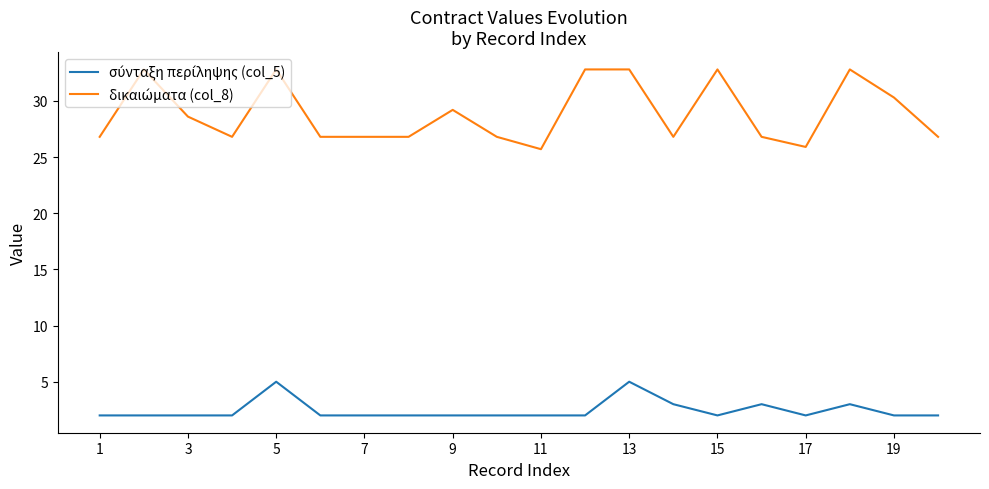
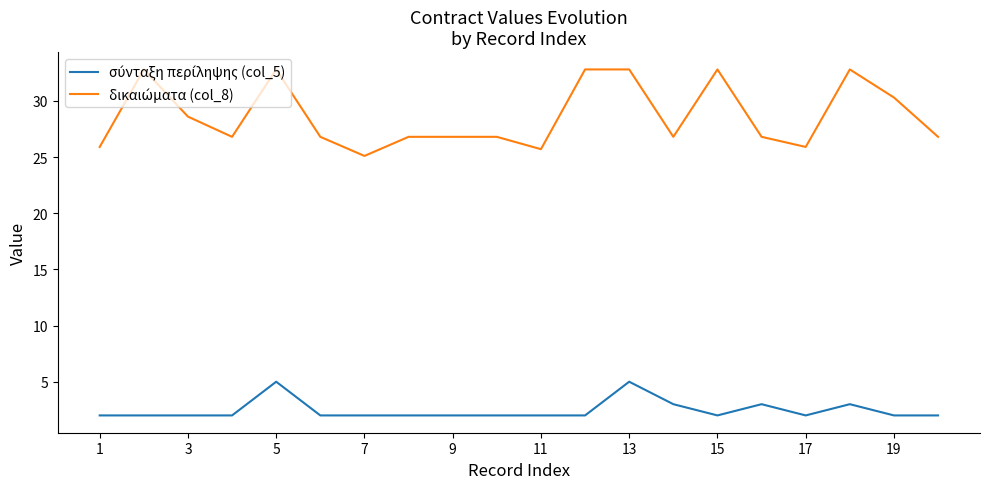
δικαιώματα (col_8), 1: 26.8 -> 25.9
δικαιώματα (col_8), 7: 26.8 -> 25.1
δικαιώματα (col_8), 9: 29.2 -> 26.8
